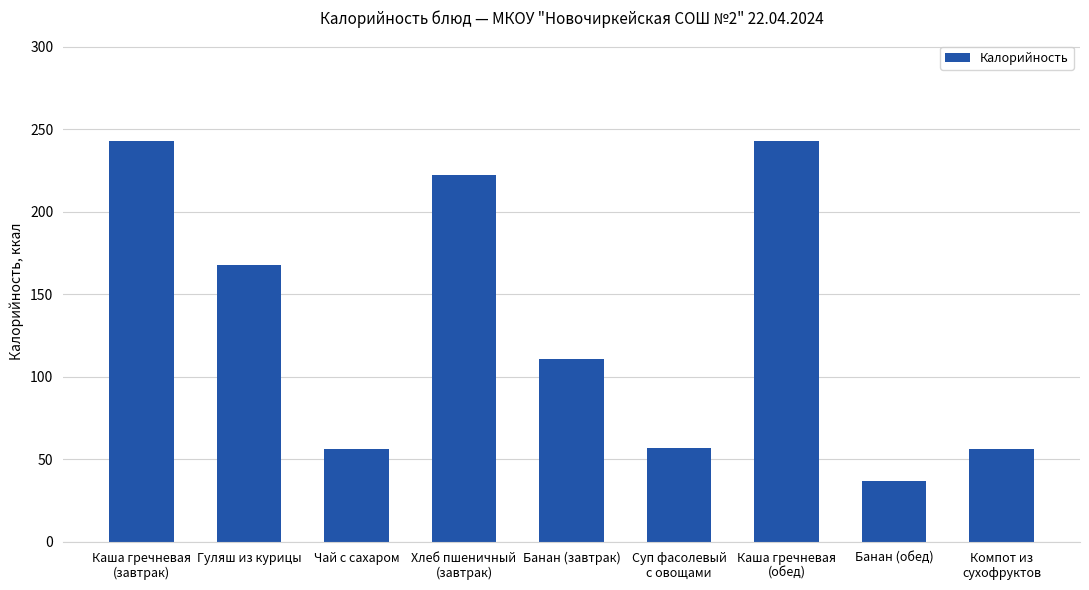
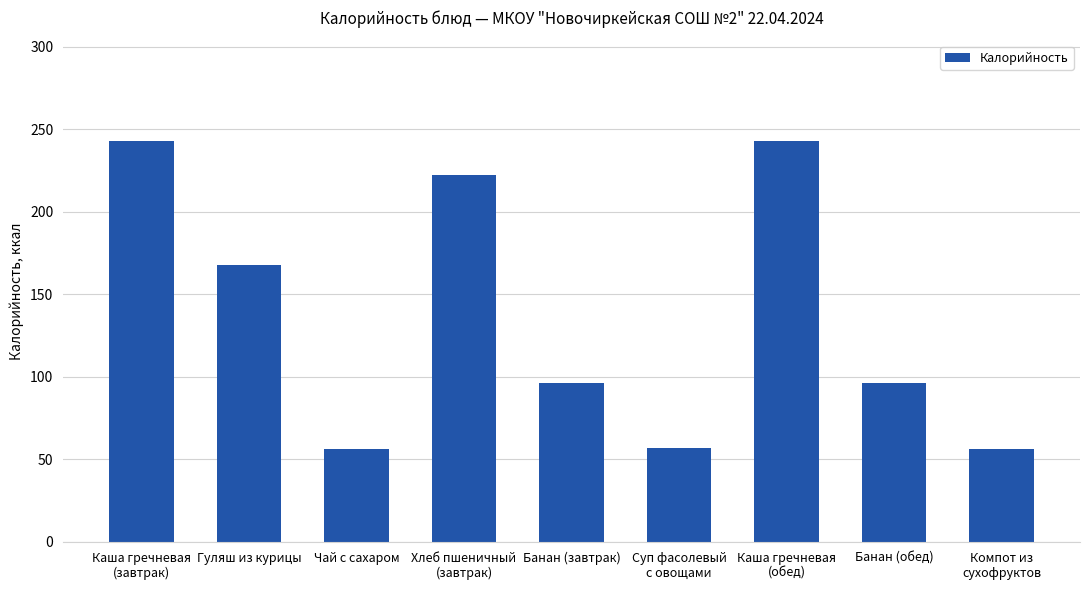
Банан (завтрак): 111 -> 96
Банан (обед): 37 -> 96
